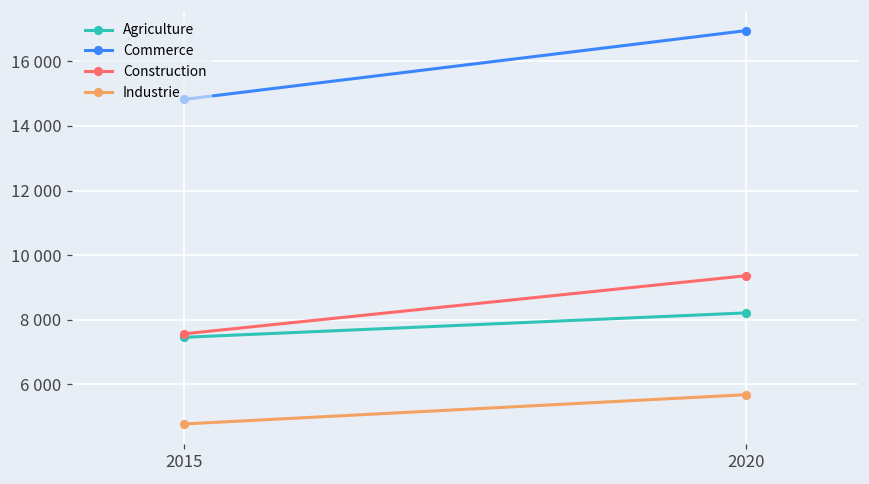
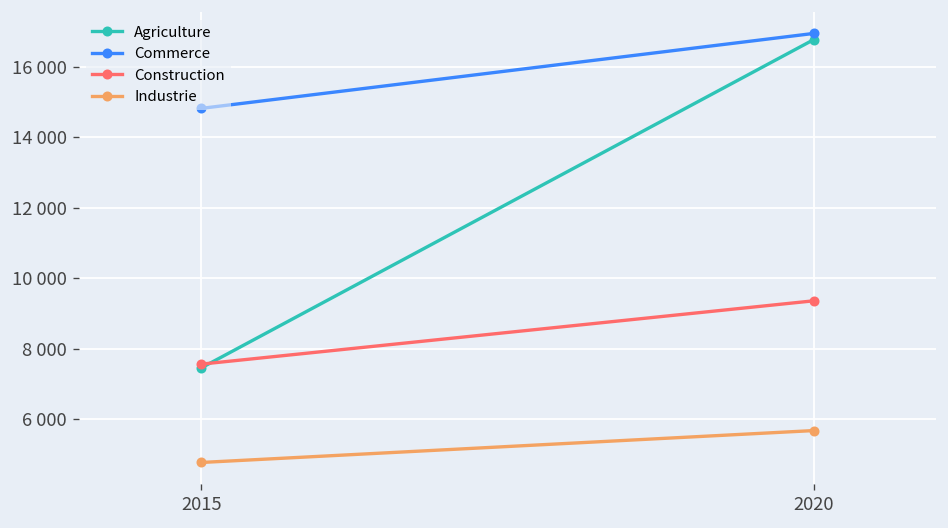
Agriculture, 2020: 8200 -> 16800
